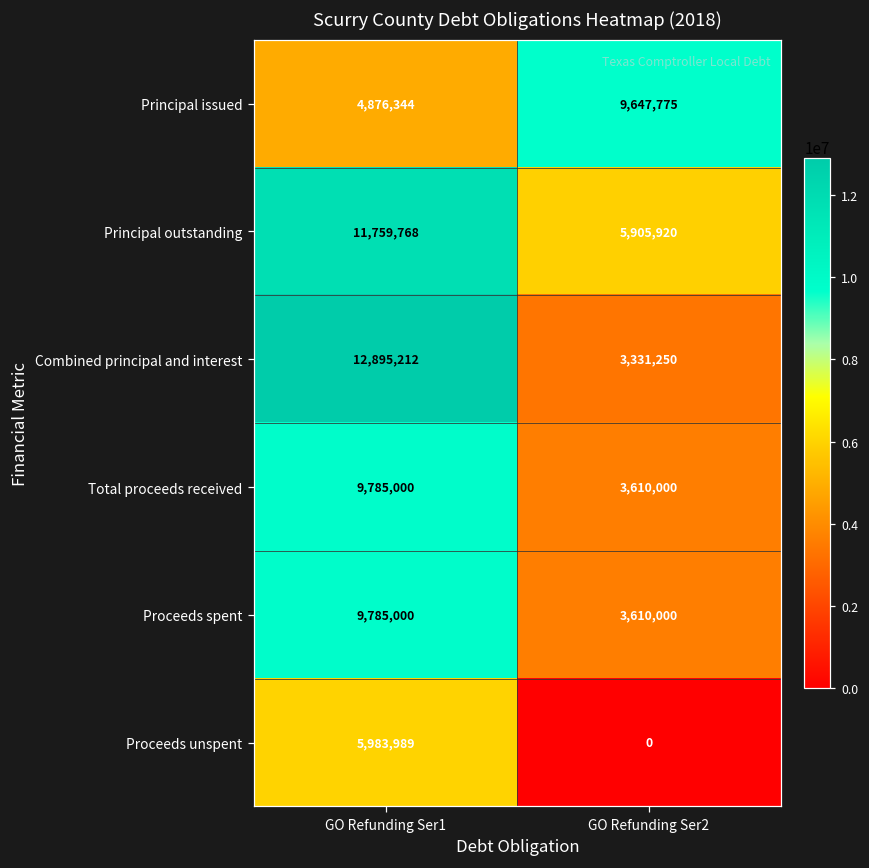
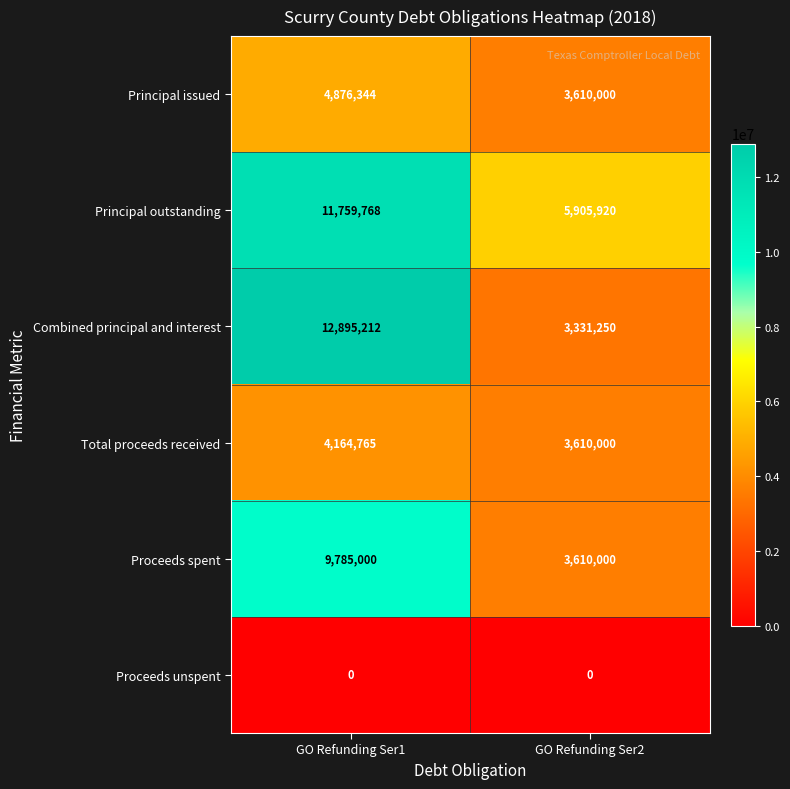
Principal issued, GO Refunding Ser2: 9,647,775 -> 3,610,000
Total proceeds received, GO Refunding Ser1: 9,785,000 -> 4,164,765
Proceeds unspent, GO Refunding Ser1: 5,983,989 -> 0
